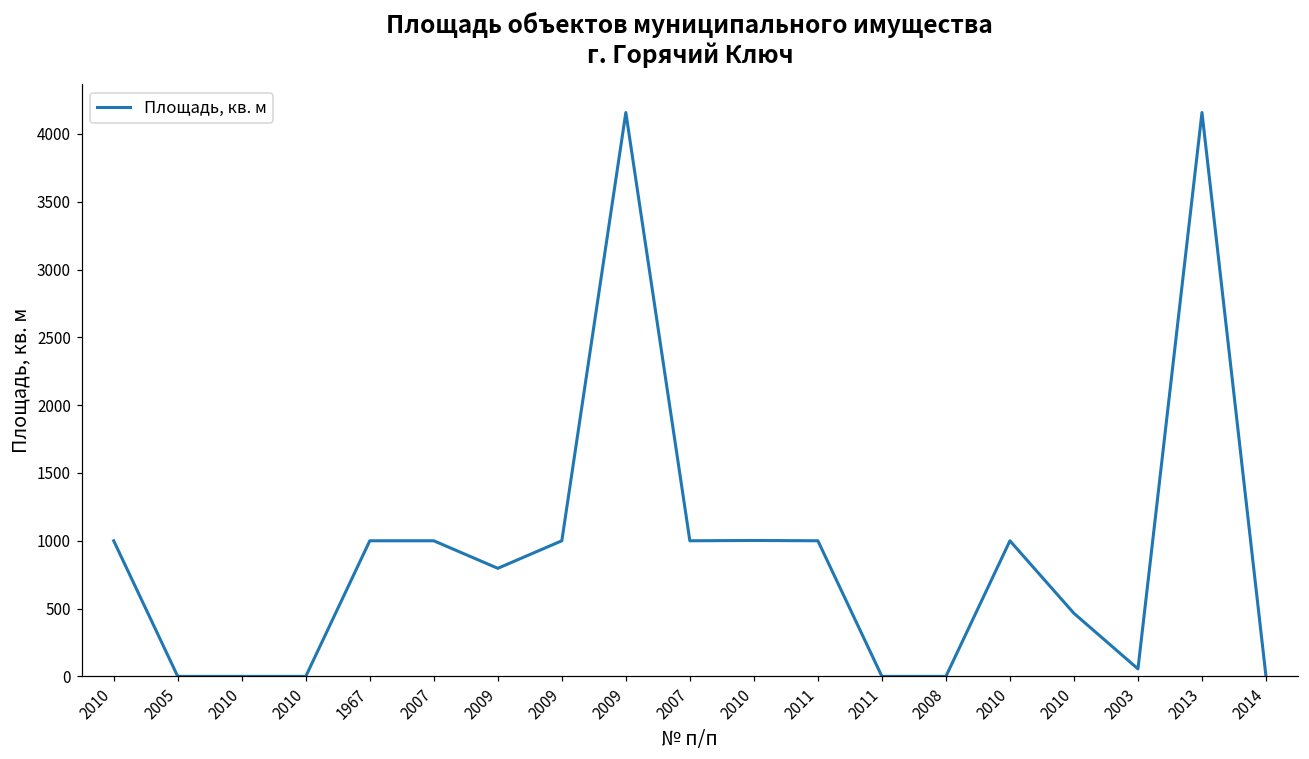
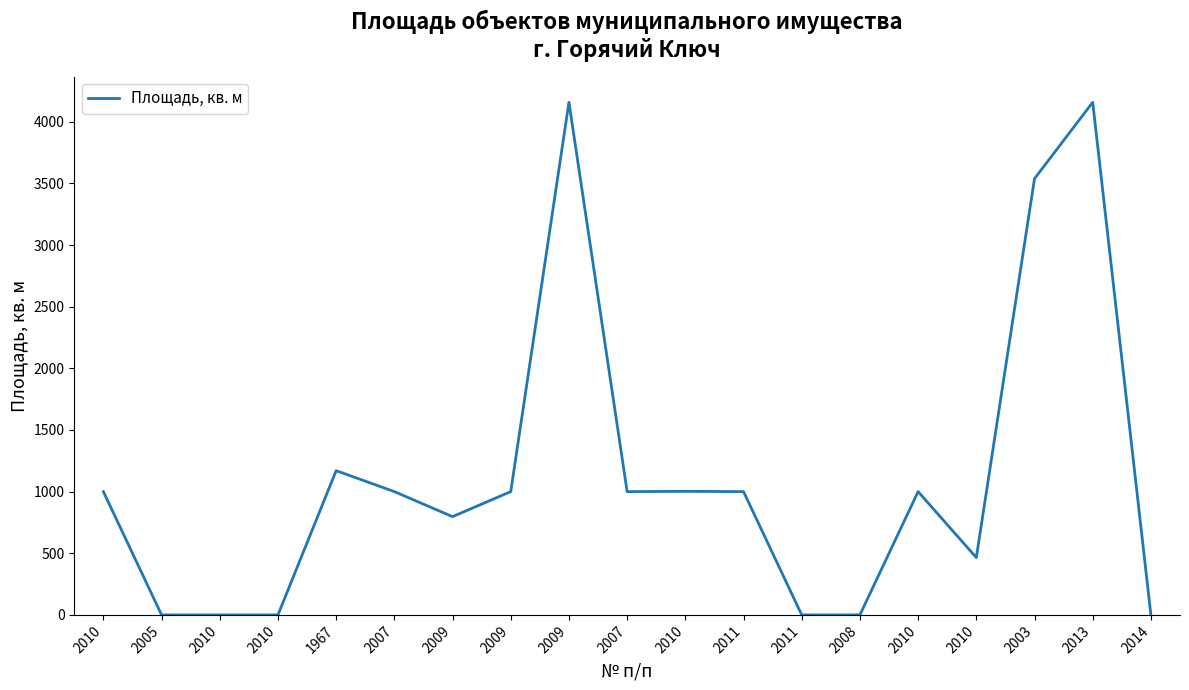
1967: 1000 -> 1170
2003: 60 -> 3540
